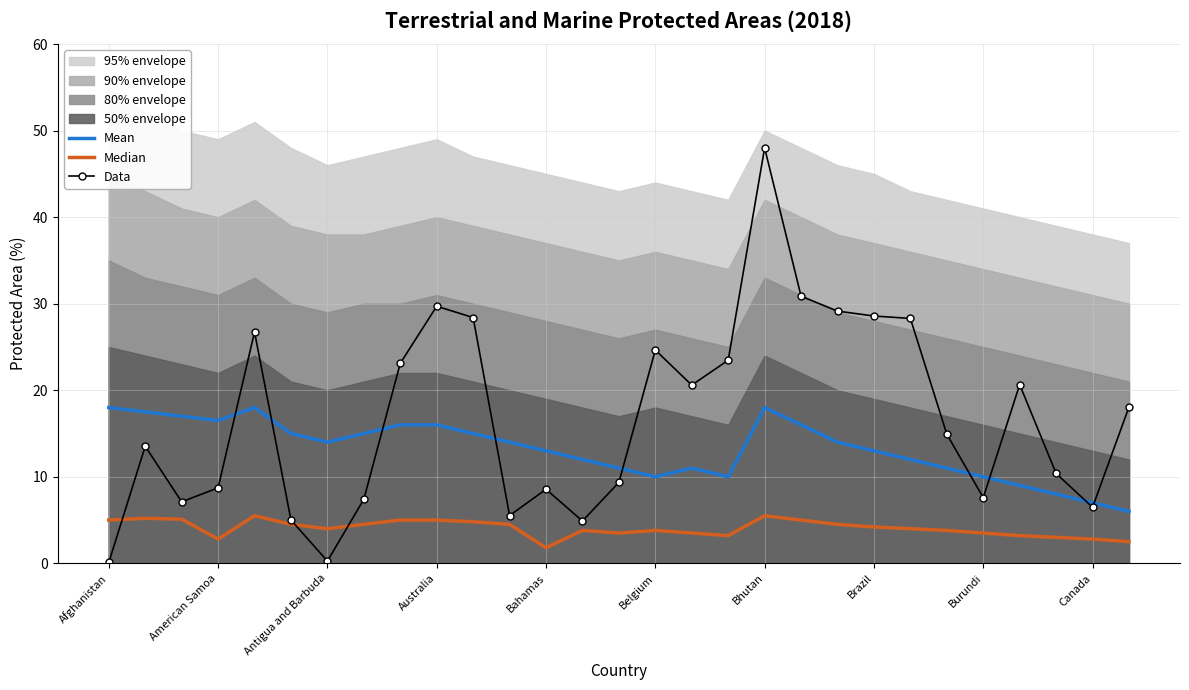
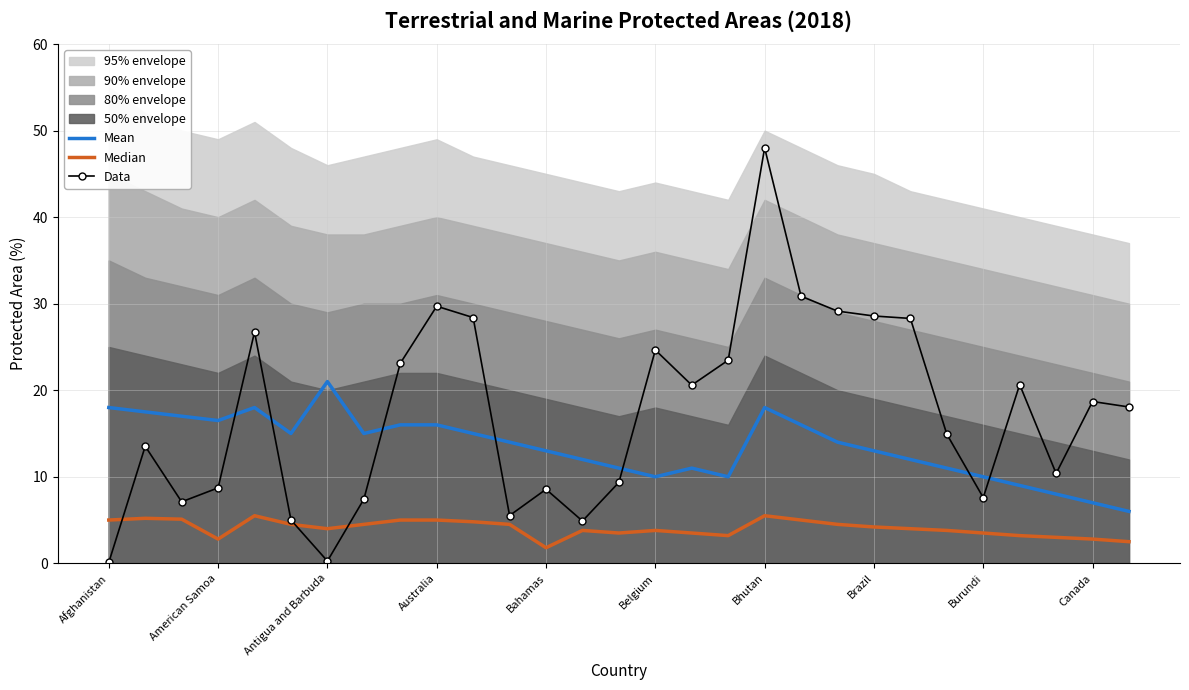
Mean, Antigua and Barbuda: 14 -> 21
Data, Canada: 6 -> 19
